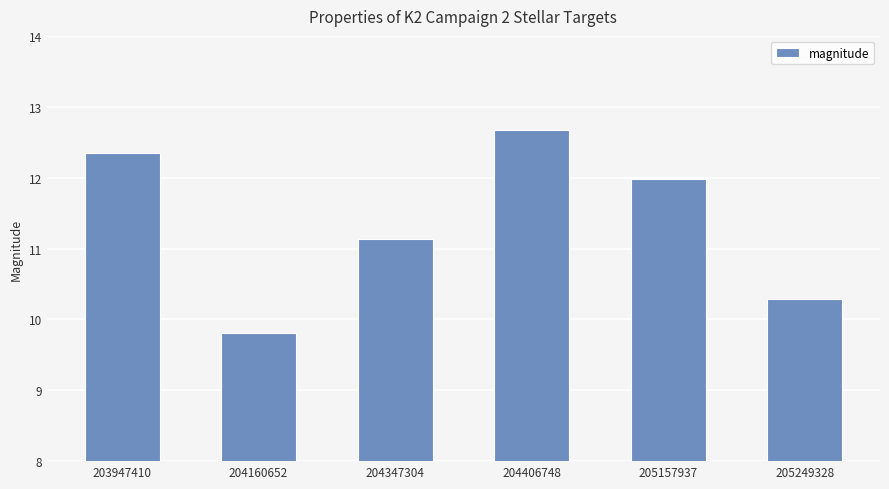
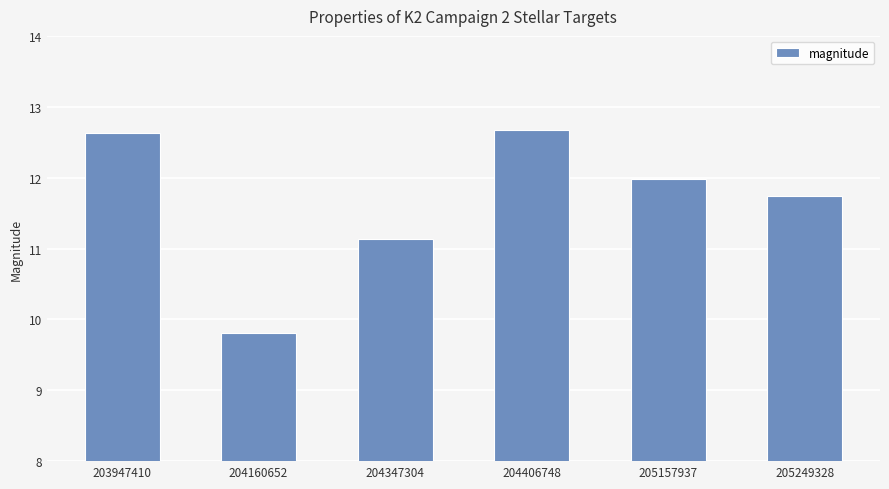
203947410: 12.3 -> 12.6
205249328: 10.3 -> 11.7
